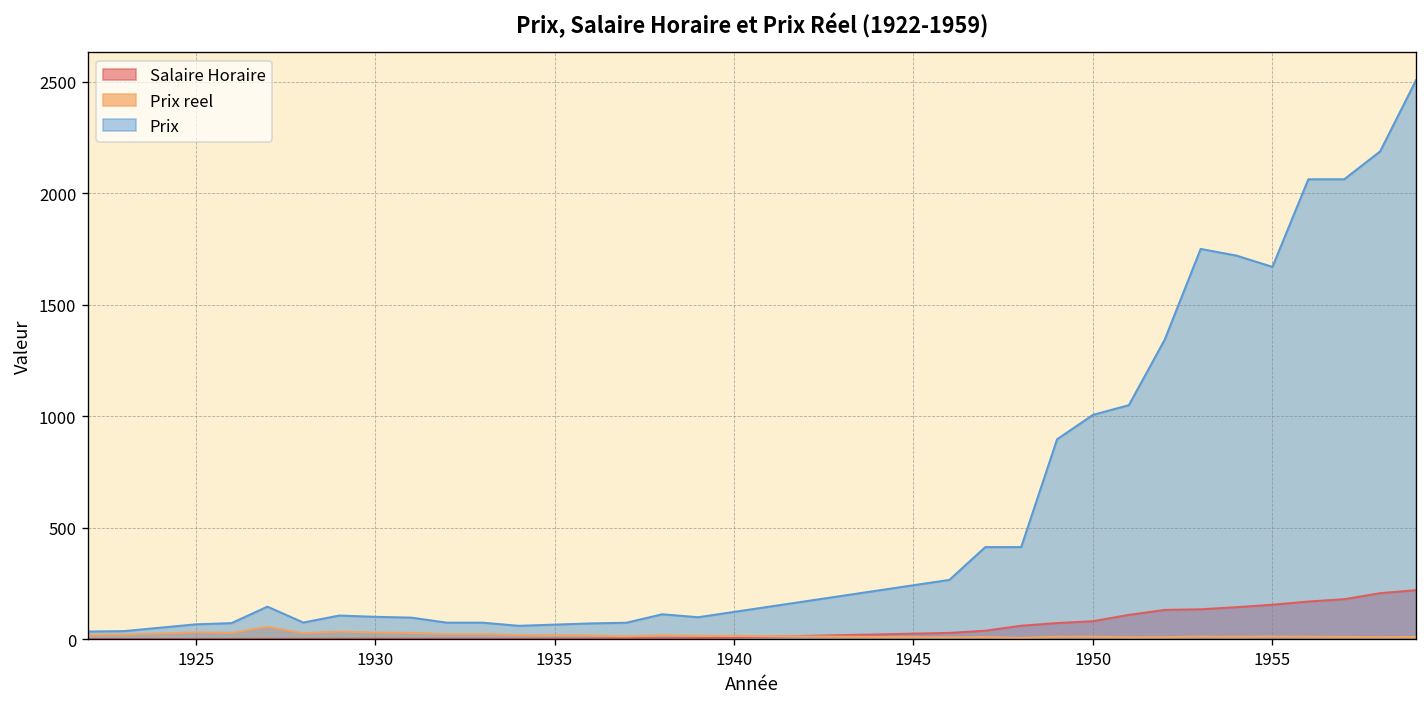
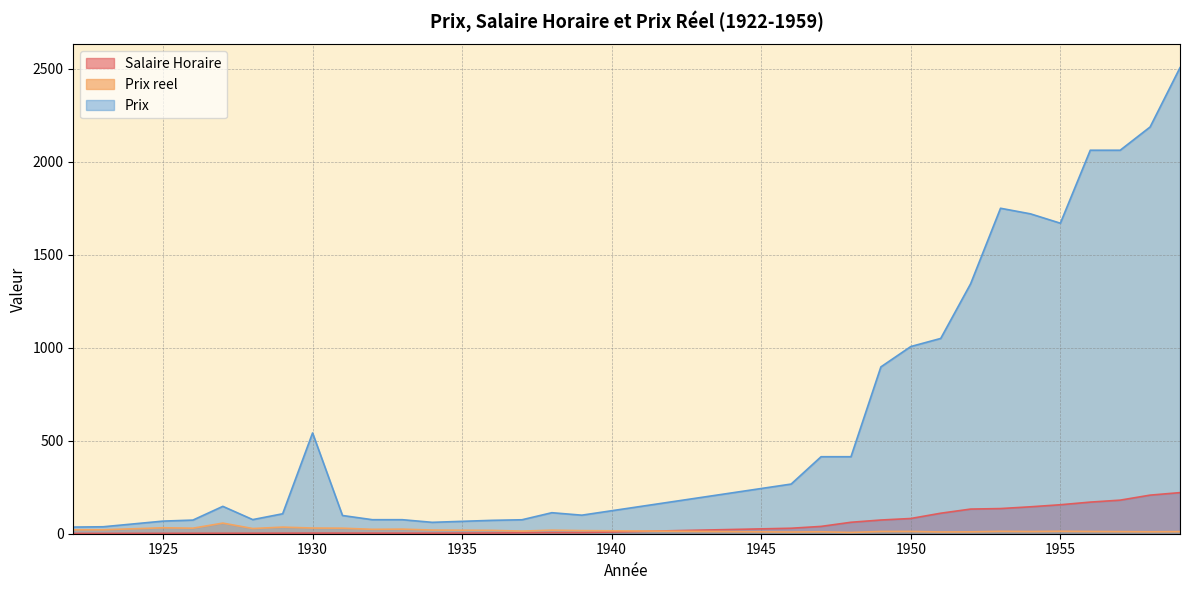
Prix, 1930: 100 -> 540
